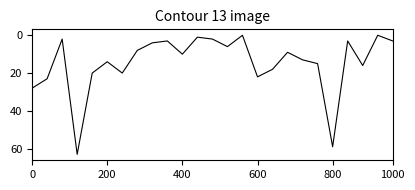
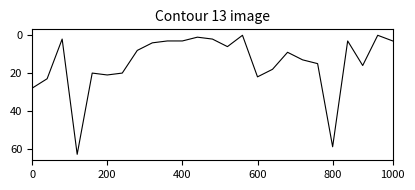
200: 14 -> 21
400: 10 -> 3
